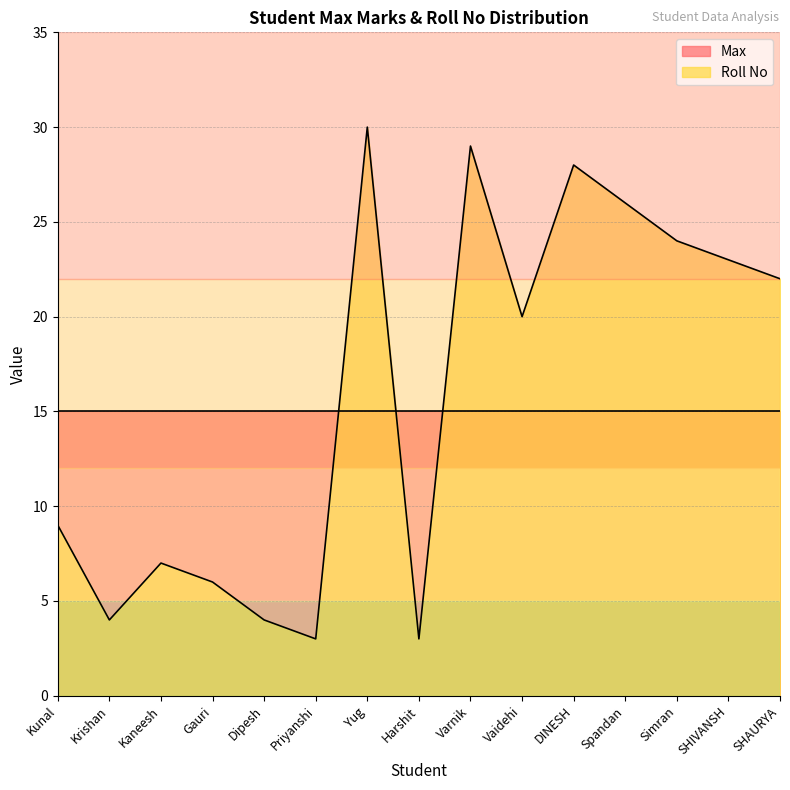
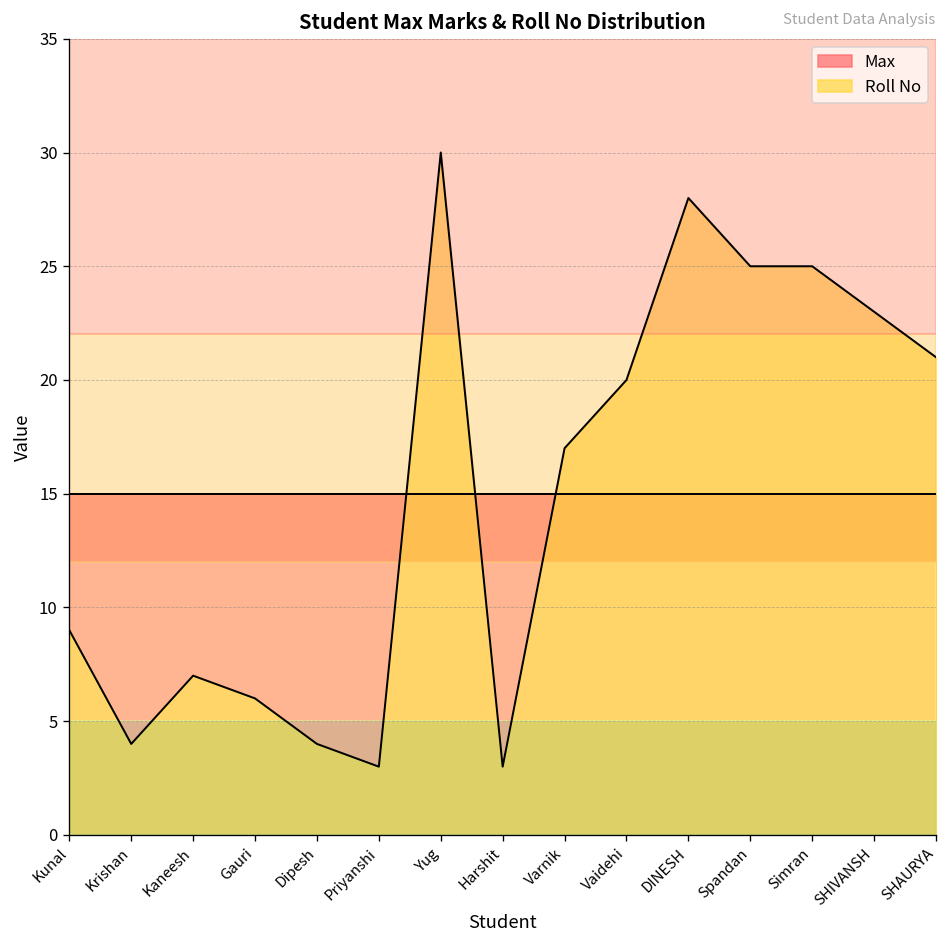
Roll No, Varnik: 29 -> 17
Roll No, Spandan: 26 -> 25
Roll No, Simran: 24 -> 25
Roll No, SHAURYA: 22 -> 21
